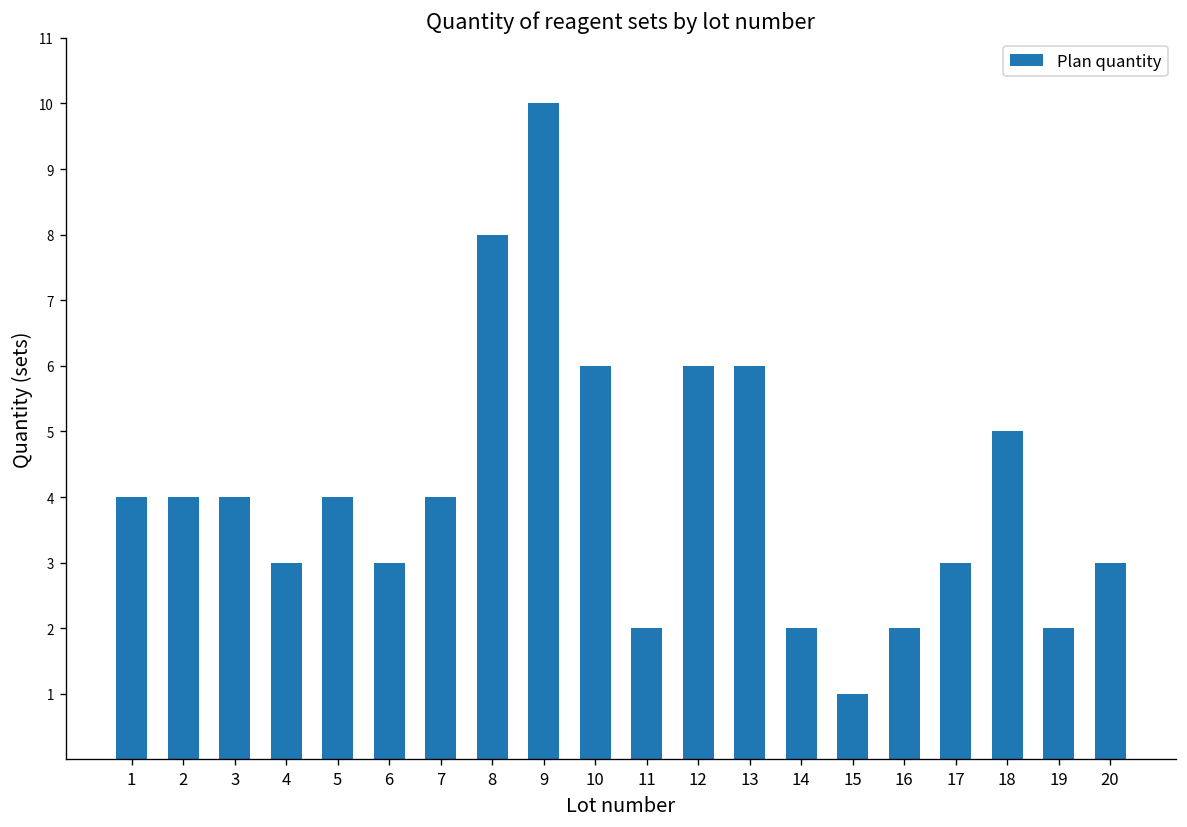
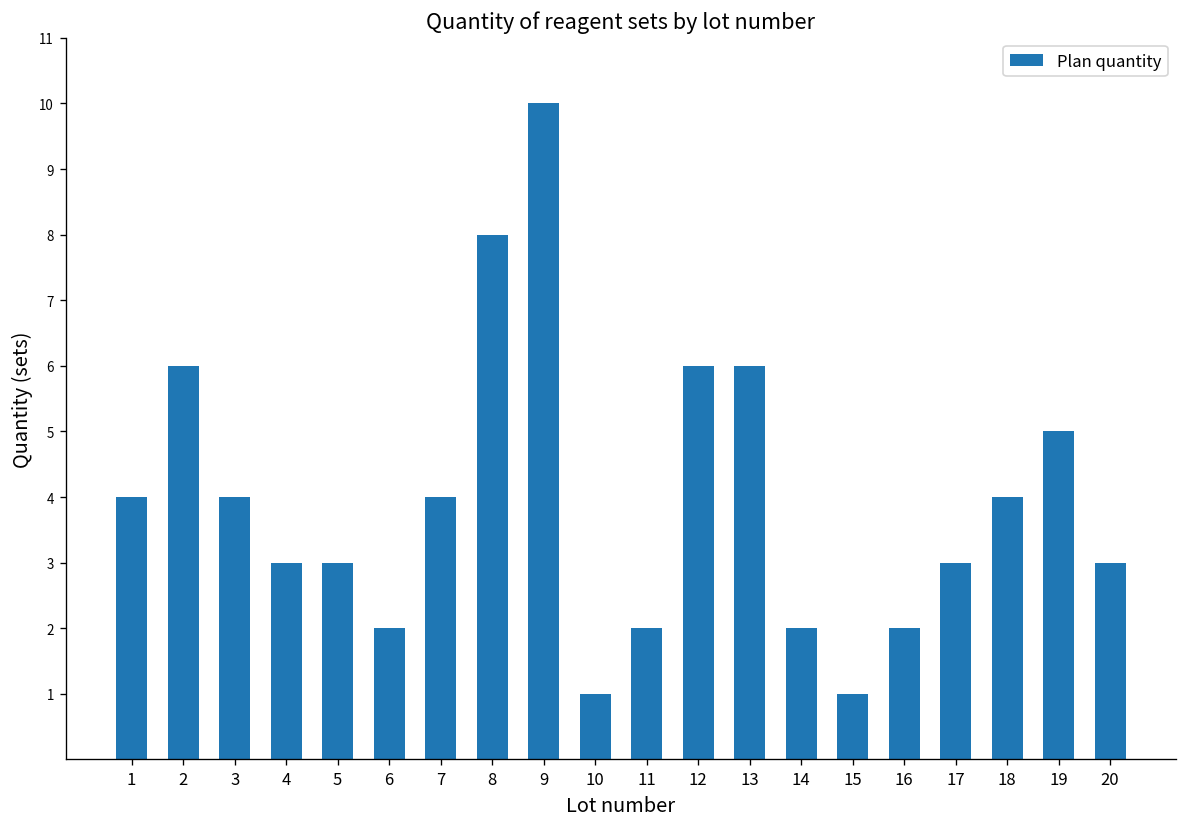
2: 4 -> 6
5: 4 -> 3
6: 3 -> 2
10: 6 -> 1
18: 5 -> 4
19: 2 -> 5
